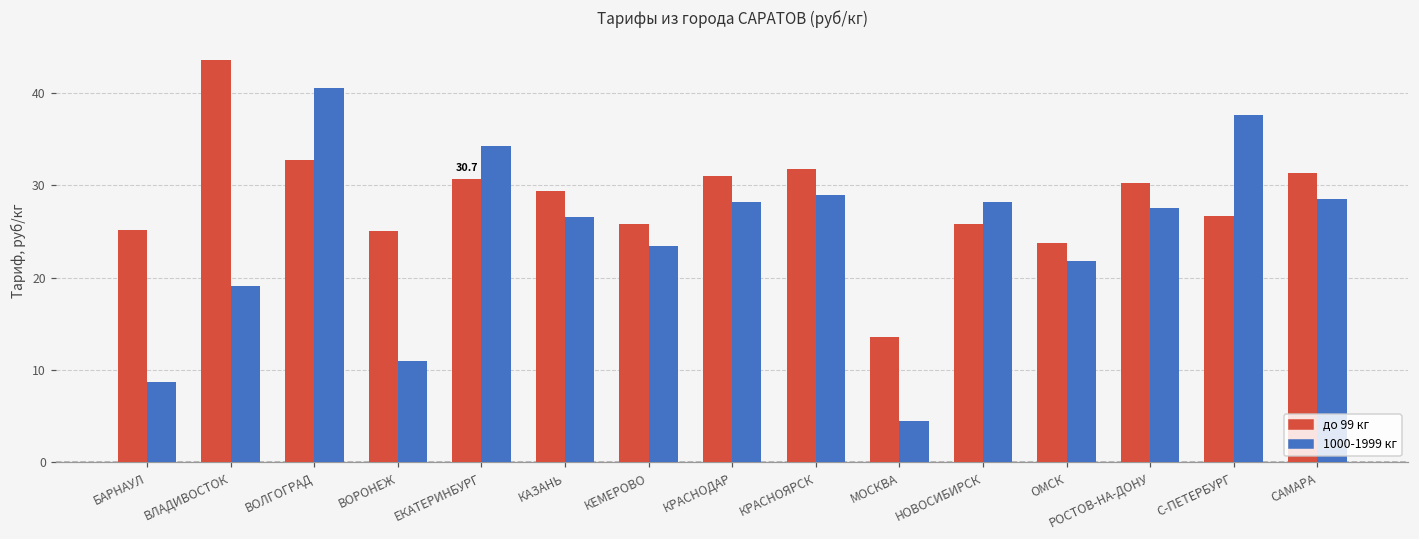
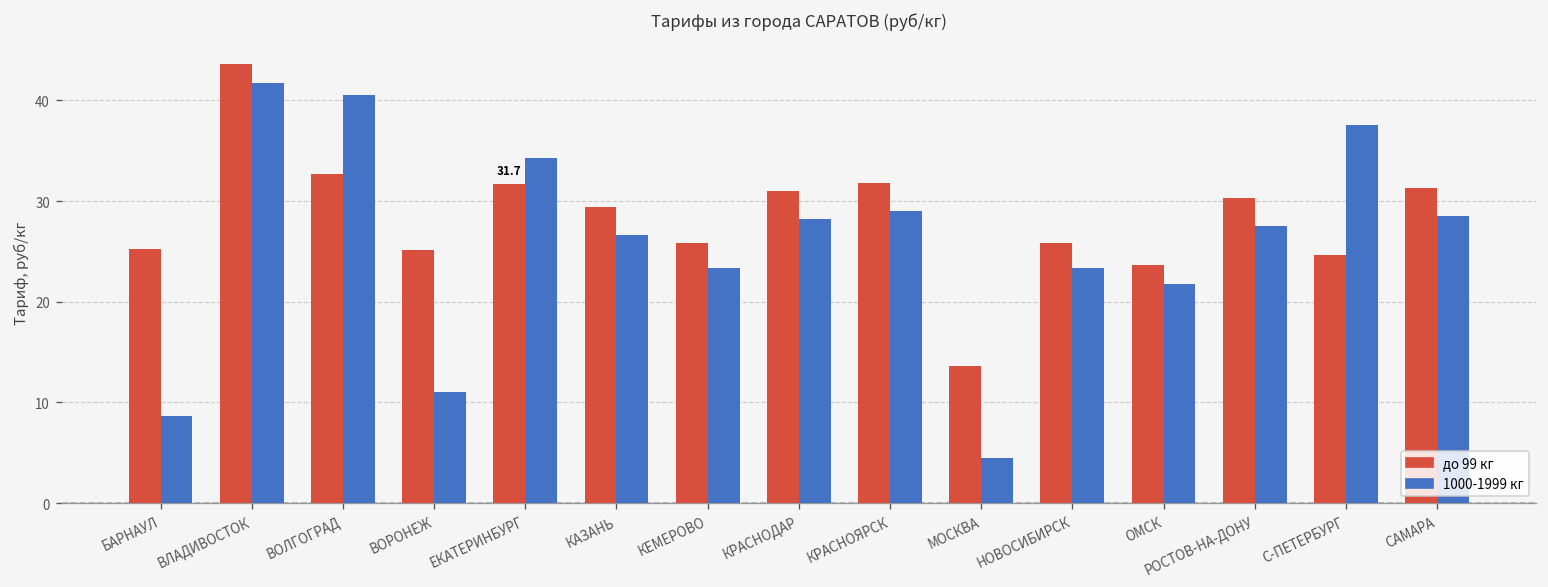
1000-1999 кг, ВЛАДИВОСТОК: 19 -> 42
до 99 кг, ЕКАТЕРИНБУРГ: 30.7 -> 31.7
1000-1999 кг, НОВОСИБИРСК: 28 -> 23
до 99 кг, С-ПЕТЕРБУРГ: 27 -> 25
